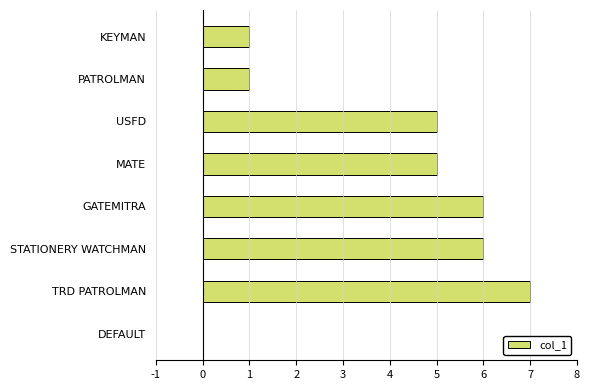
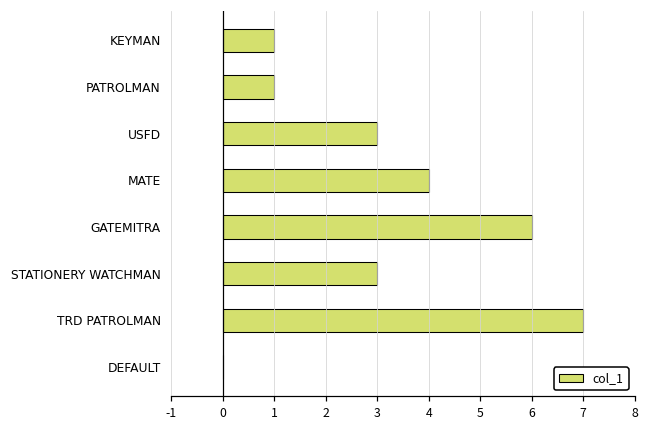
USFD: 5 -> 3
MATE: 5 -> 4
STATIONERY WATCHMAN: 6 -> 3
